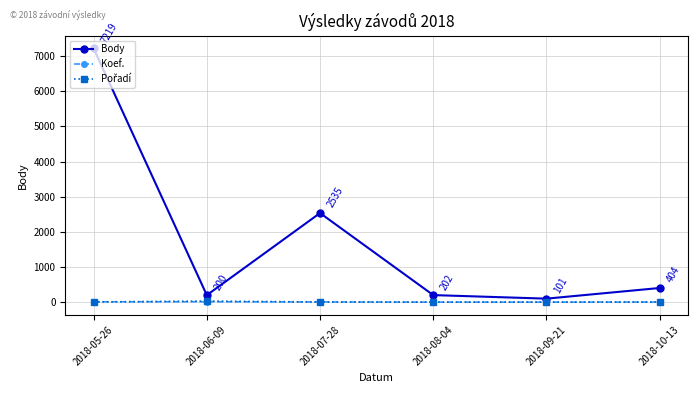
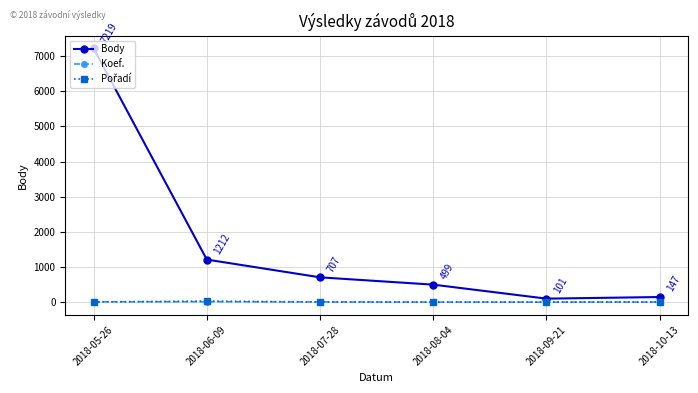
Body, 2018-06-09: 200 -> 1212
Body, 2018-07-28: 2535 -> 707
Body, 2018-08-04: 202 -> 499
Body, 2018-10-13: 404 -> 147
